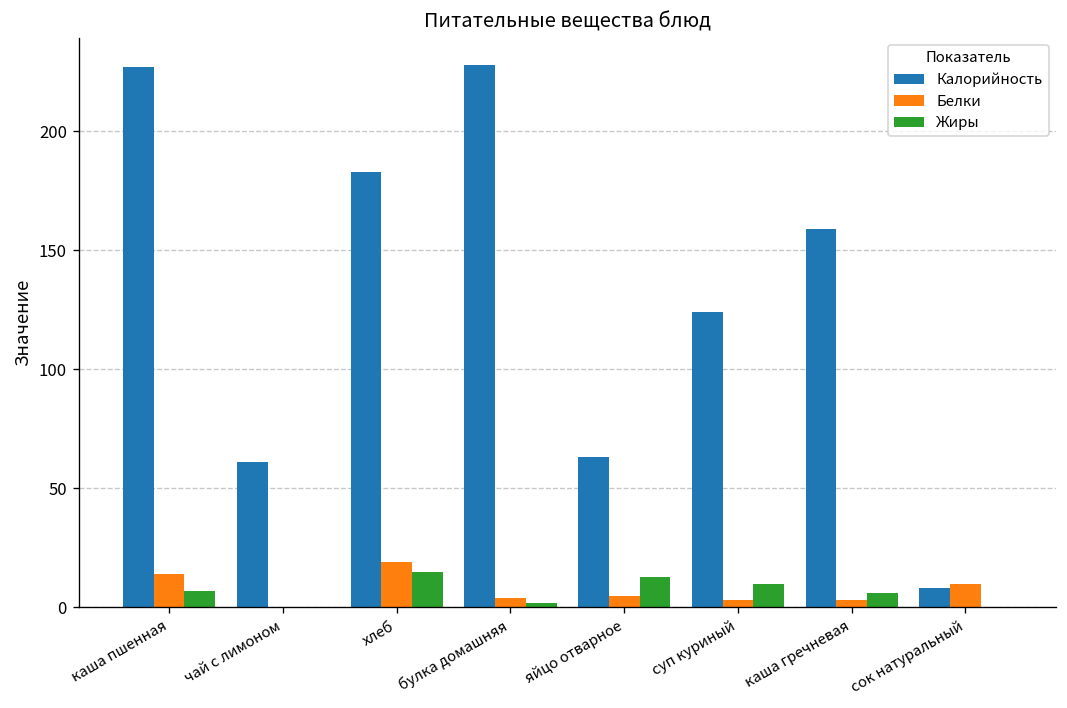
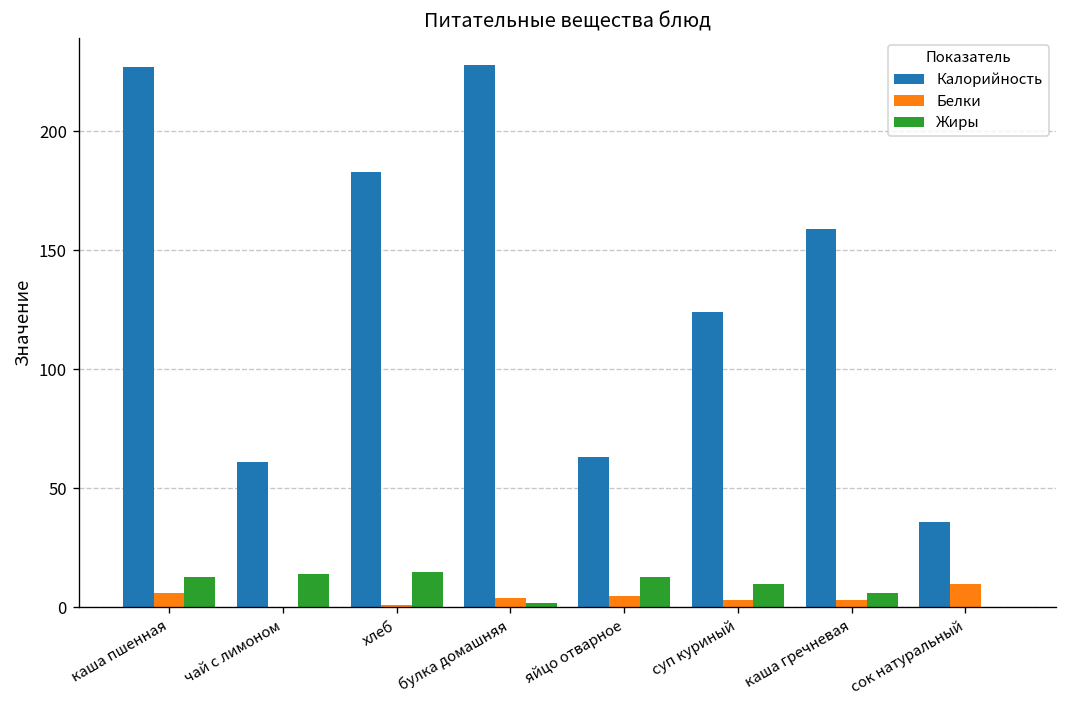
Белки, каша пшенная: 14 -> 6
Жиры, каша пшенная: 7 -> 13
Жиры, чай с лимоном: 0 -> 14
Белки, хлеб: 19 -> 1
Калорийность, сок натуральный: 8 -> 36
